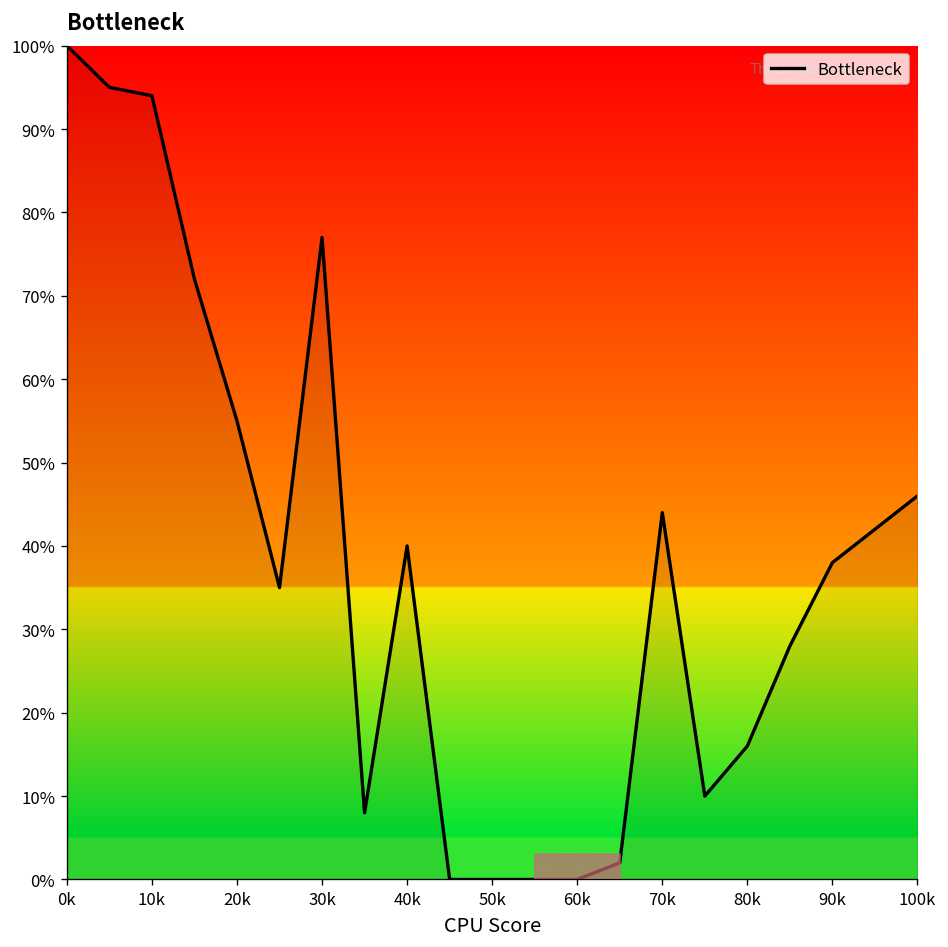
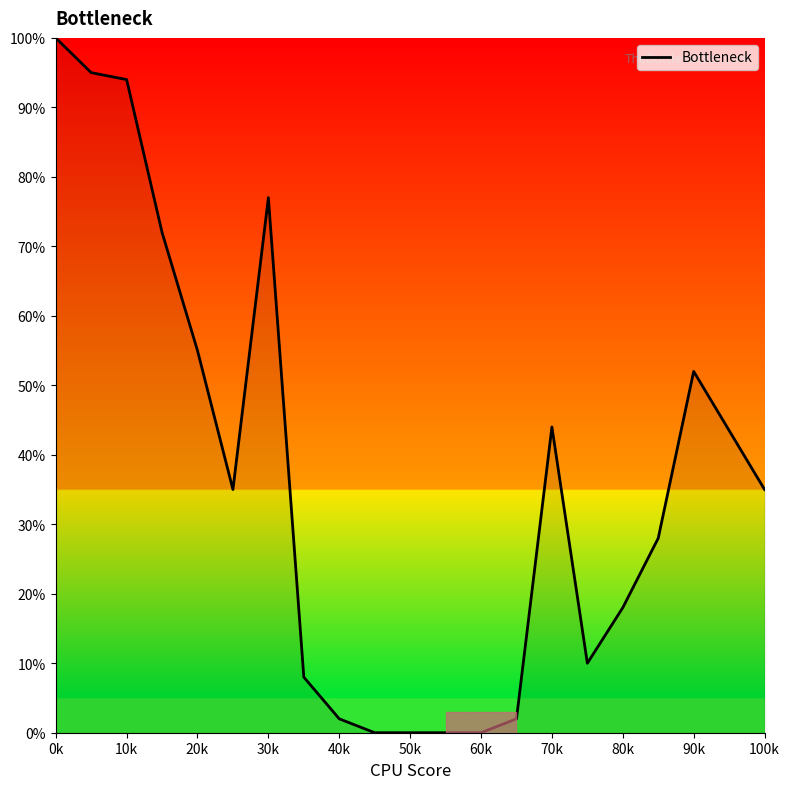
40k: 40% -> 2%
80k: 16% -> 18%
90k: 38% -> 52%
100k: 46% -> 35%
